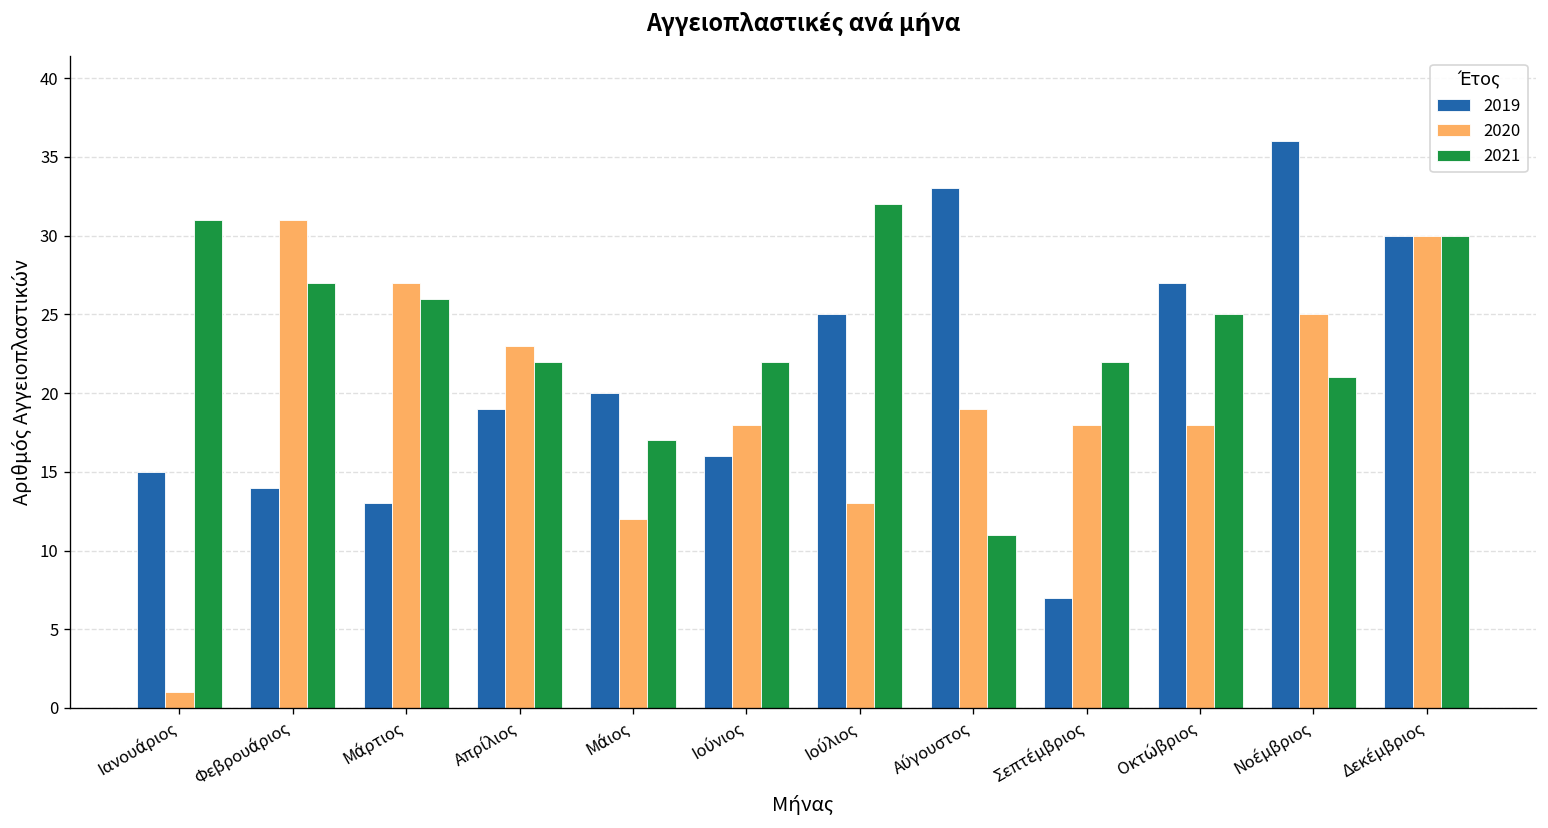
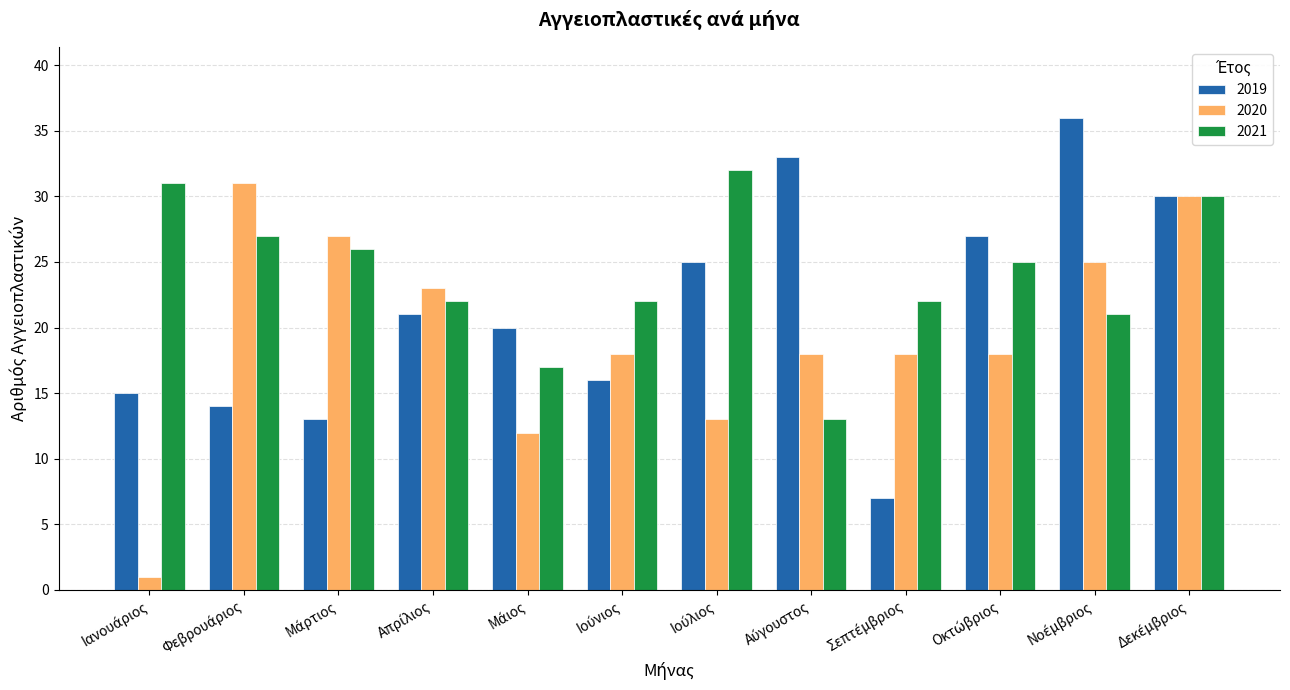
2019, Απρίλιος: 19 -> 21
2020, Αύγουστος: 19 -> 18
2021, Αύγουστος: 11 -> 13
